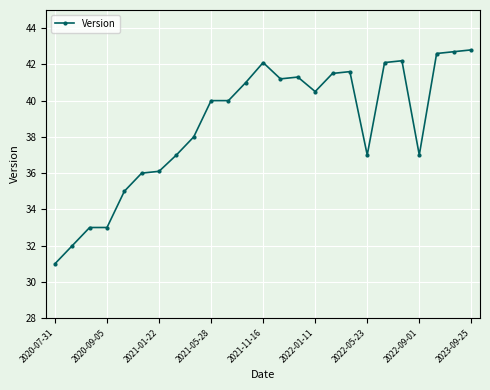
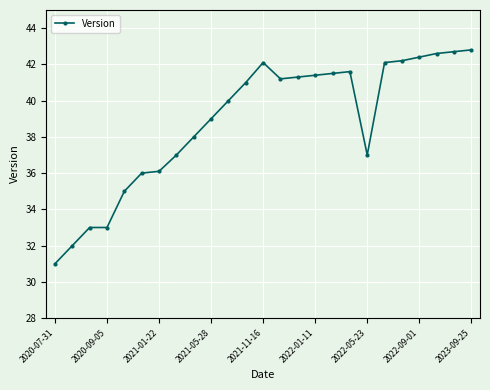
2021-05-28: 40 -> 39
2022-01-11: 40.5 -> 41.4
2022-09-01: 37.0 -> 42.4
